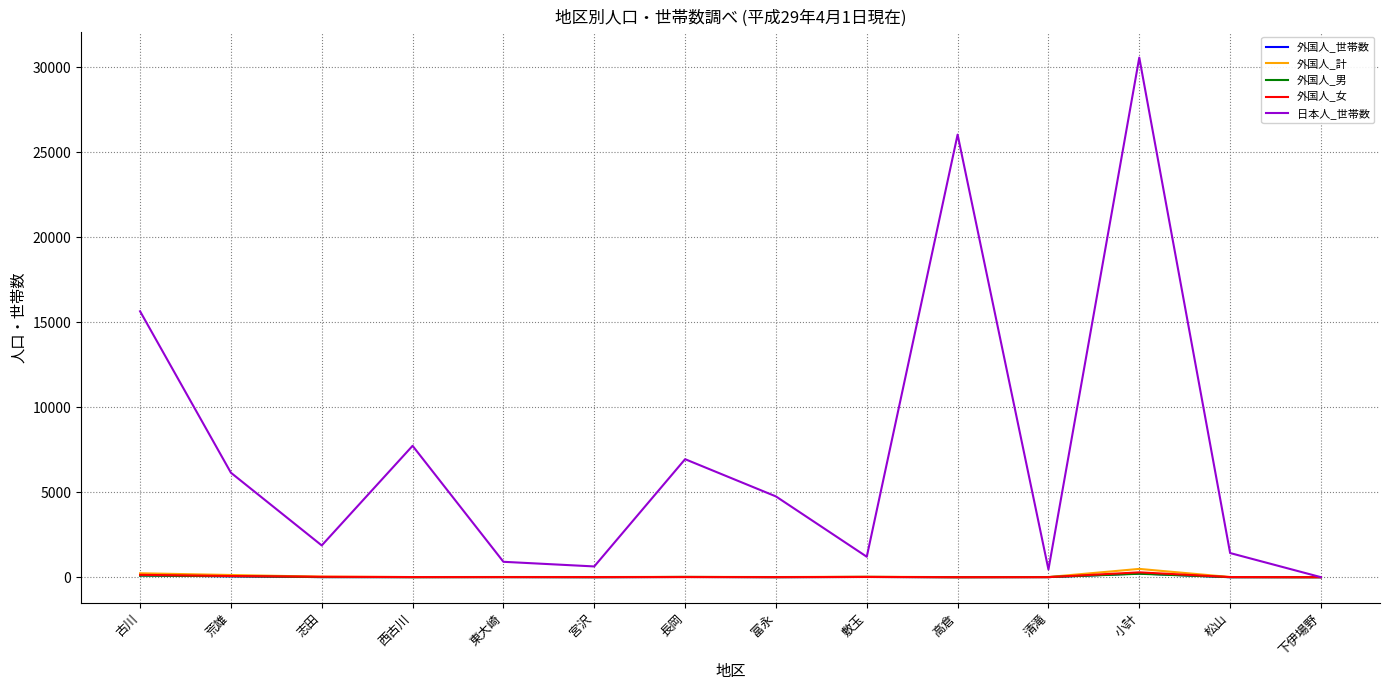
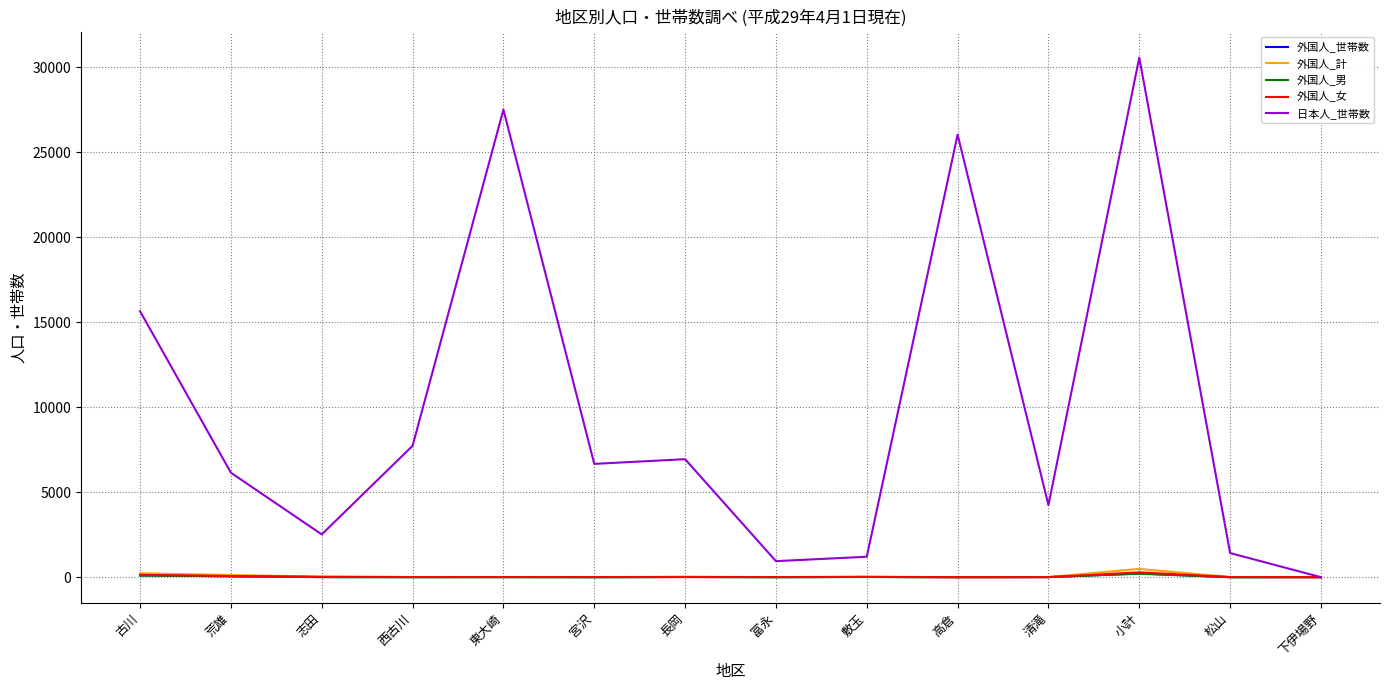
日本人_世帯数, 志田: 1900 -> 2500
日本人_世帯数, 東大崎: 900 -> 27500
日本人_世帯数, 宮沢: 600 -> 6700
日本人_世帯数, 富永: 4800 -> 900
日本人_世帯数, 清滝: 500 -> 4200
